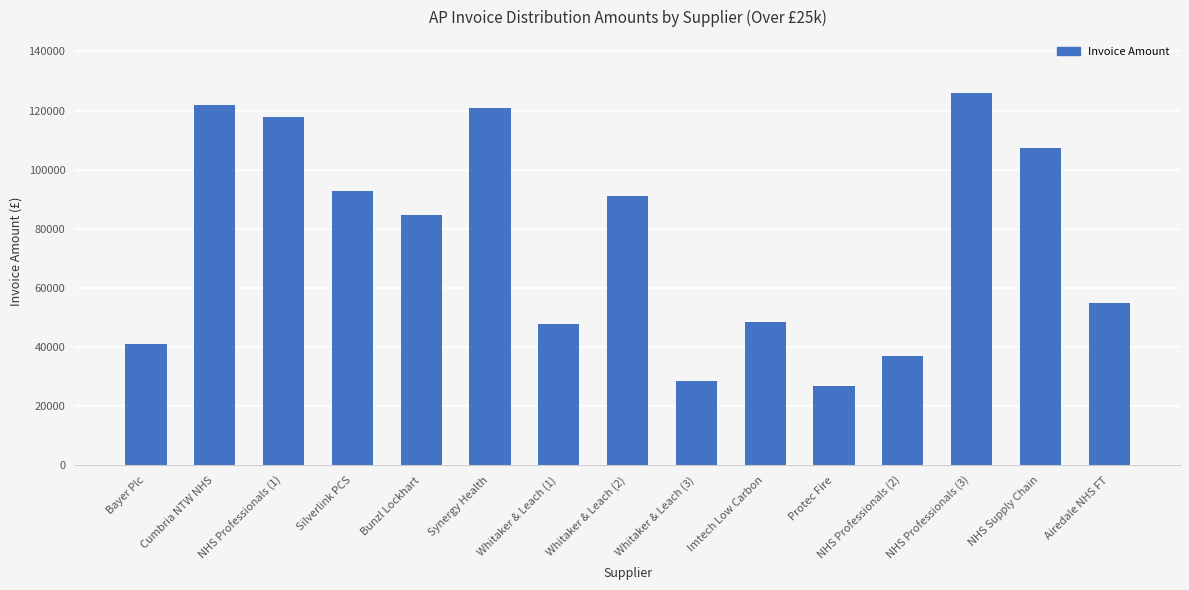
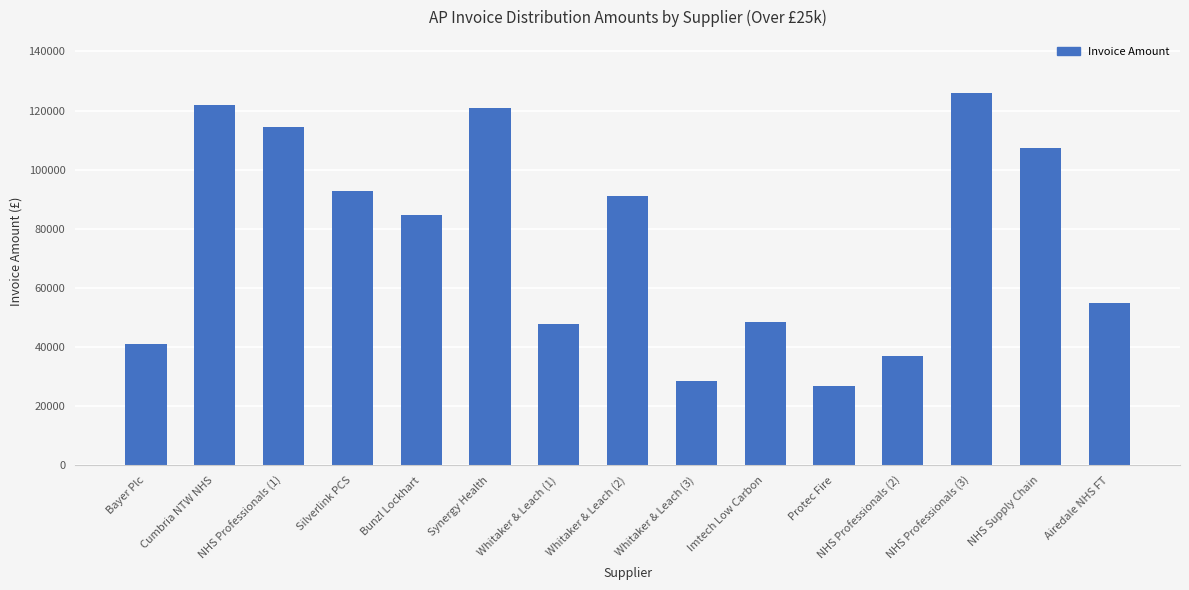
NHS Professionals (1): 118000 -> 114000
